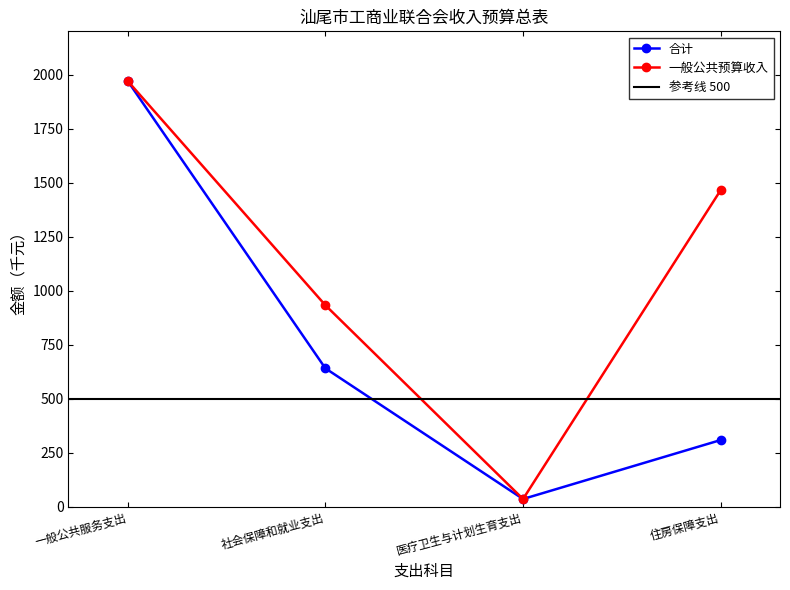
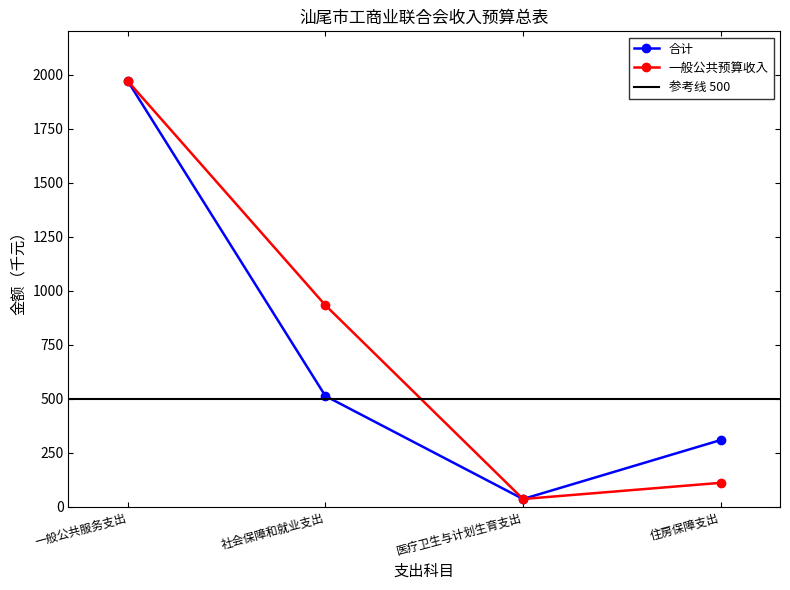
合计, 社会保障和就业支出: 640 -> 510
一般公共预算收入, 住房保障支出: 1470 -> 110
